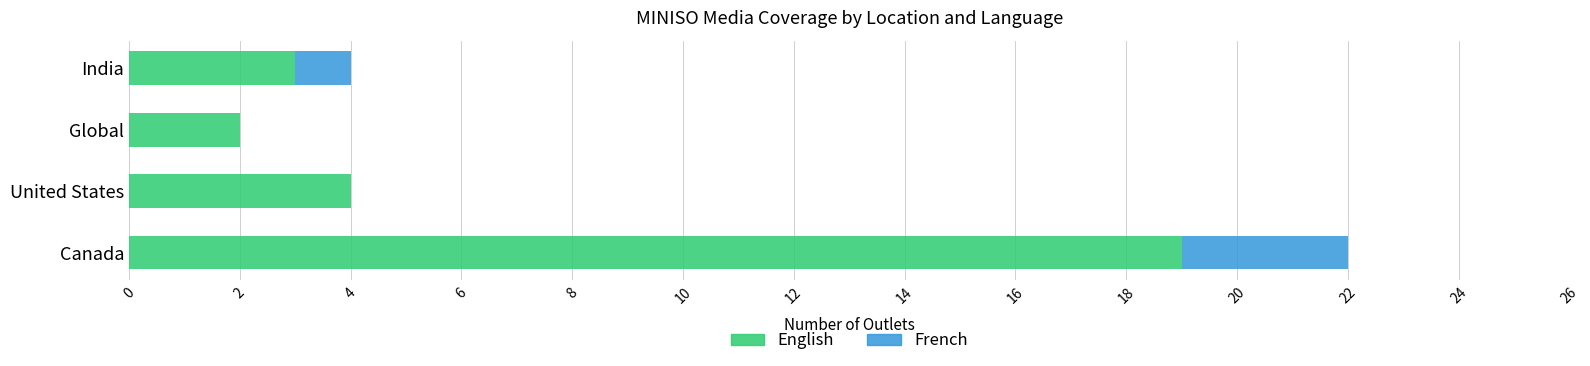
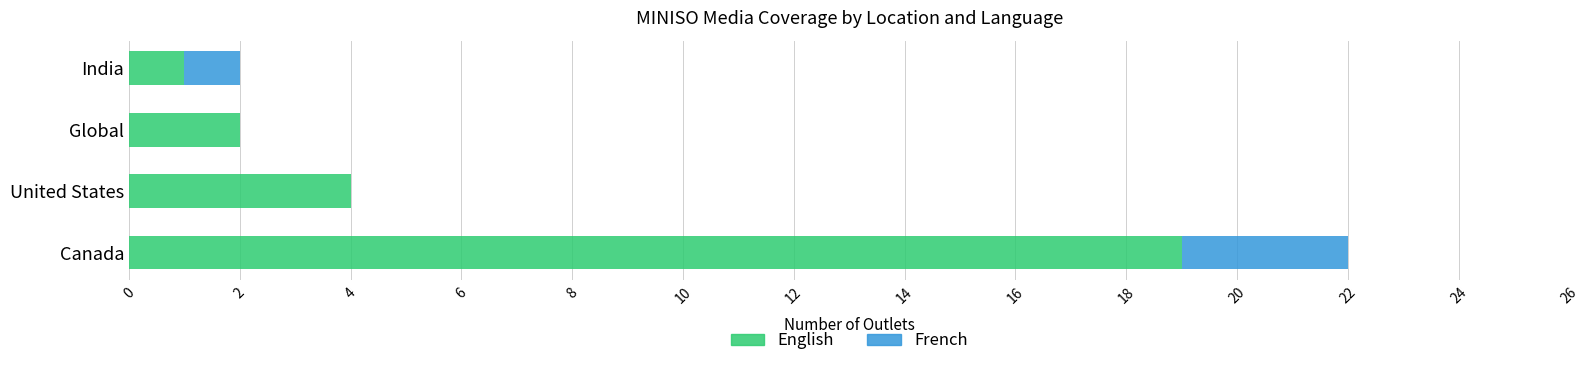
English, India: 3 -> 1
